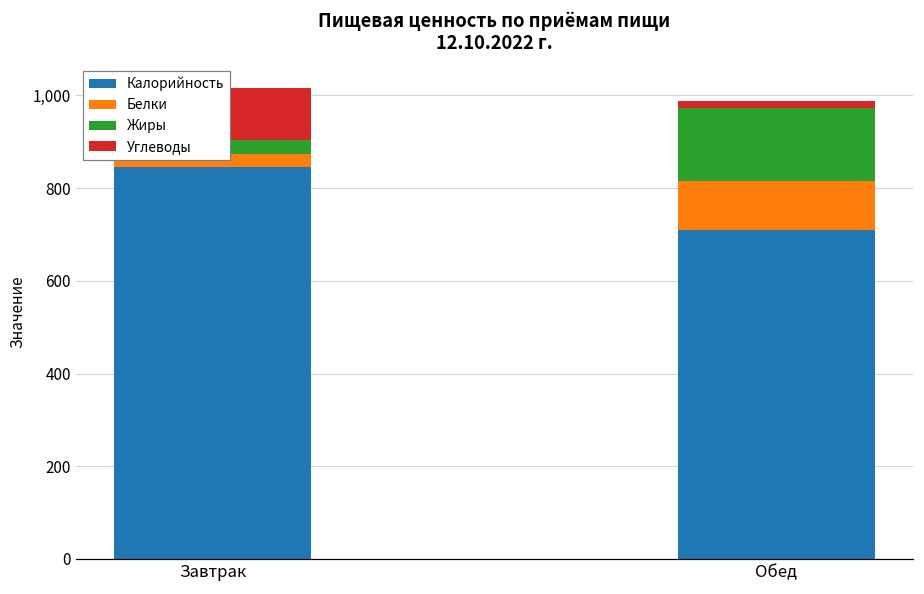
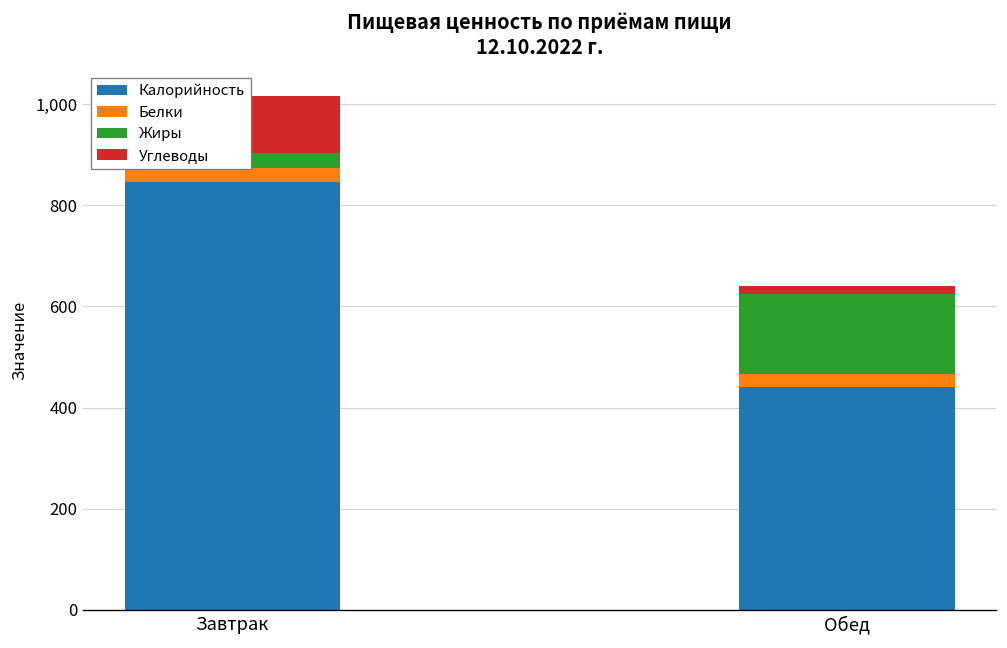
Калорийность, Обед: 710 -> 440
Белки, Обед: 100 -> 30
